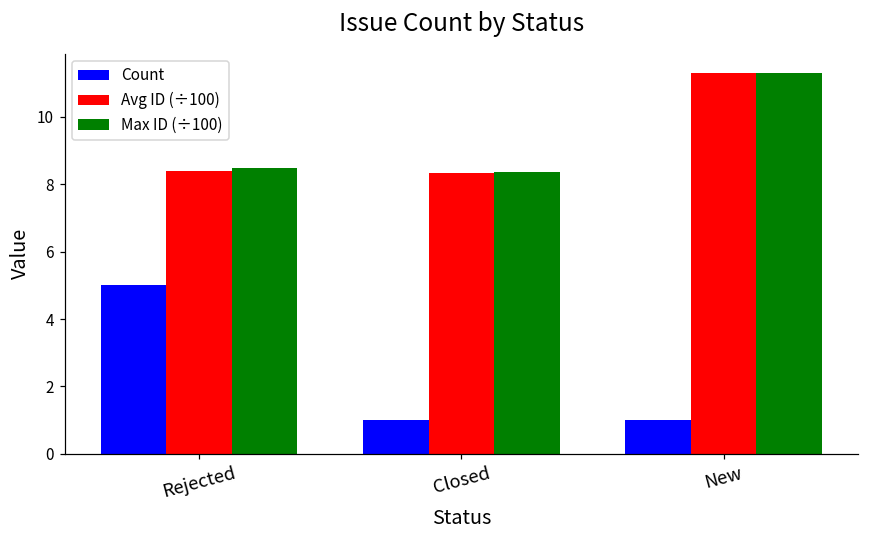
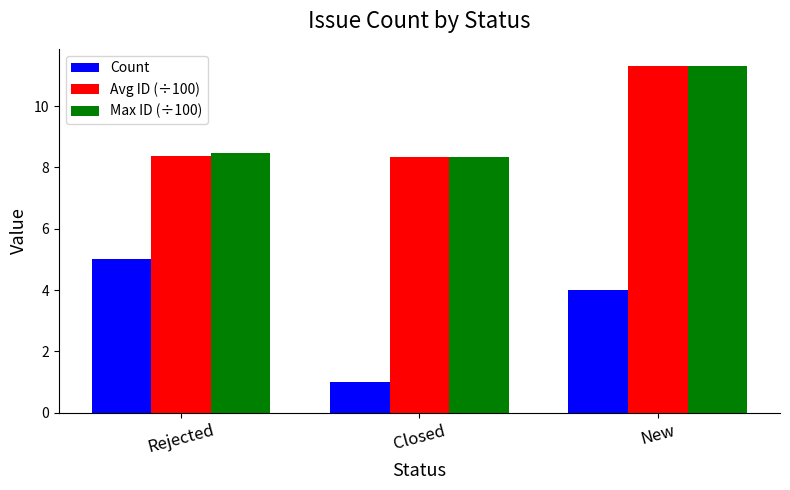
Count, New: 1 -> 4
